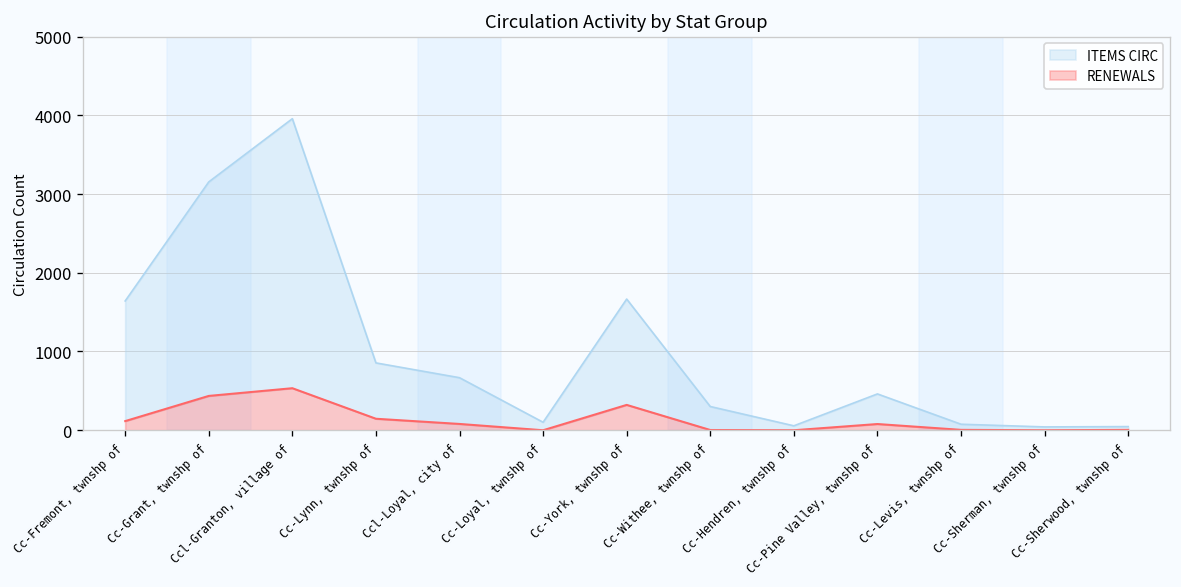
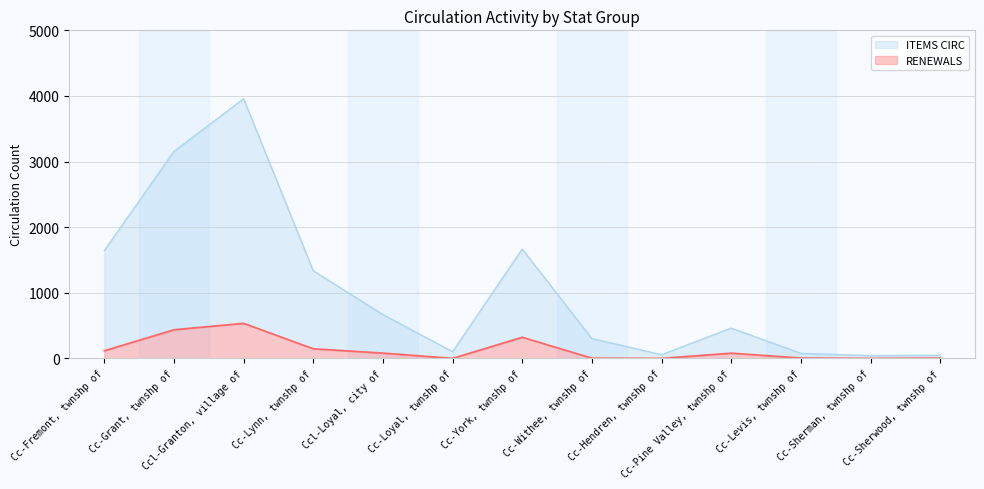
ITEMS CIRC, Cc-Lynn, twnshp of: 900 -> 1300
